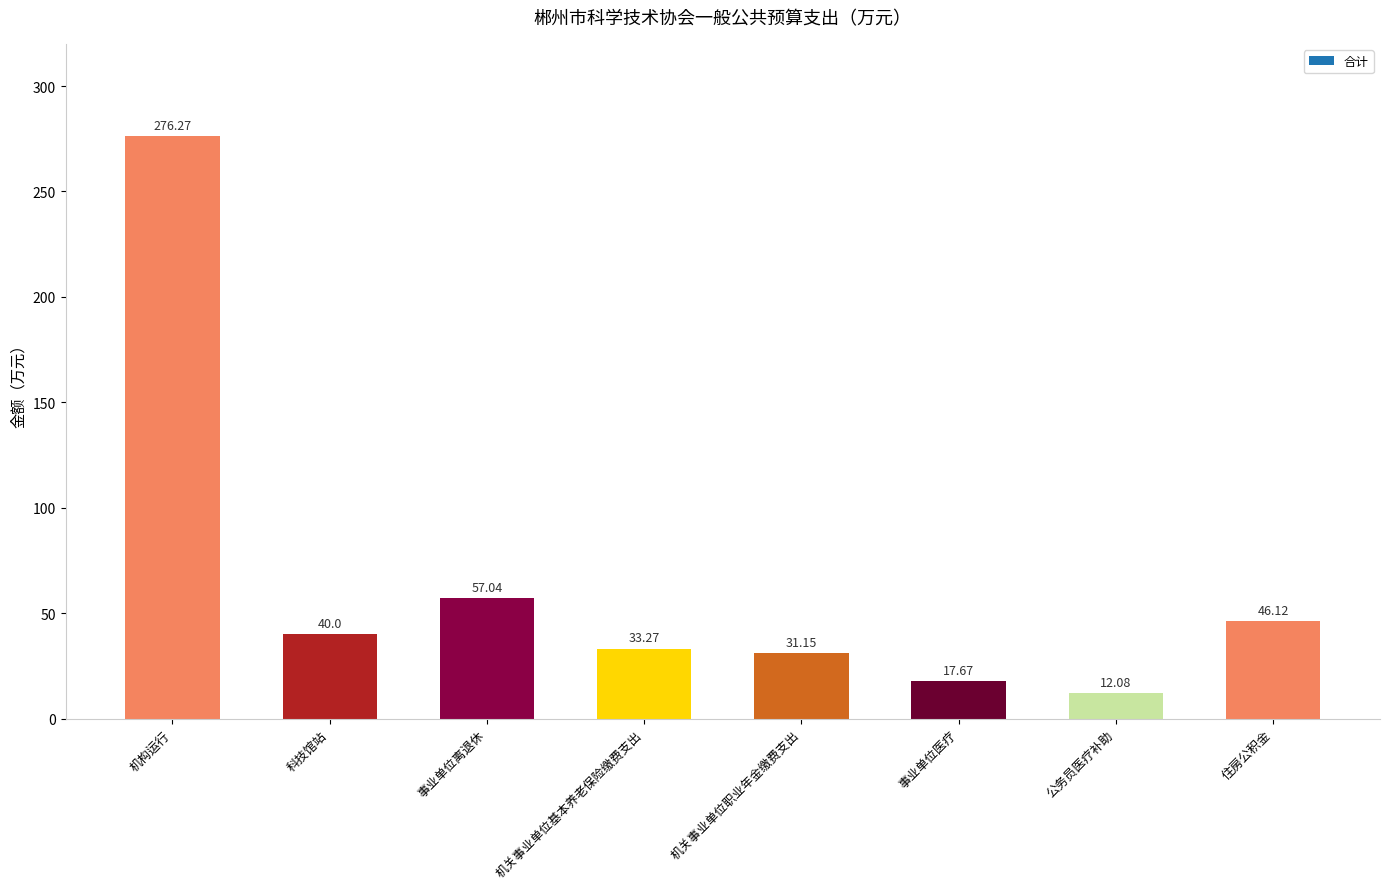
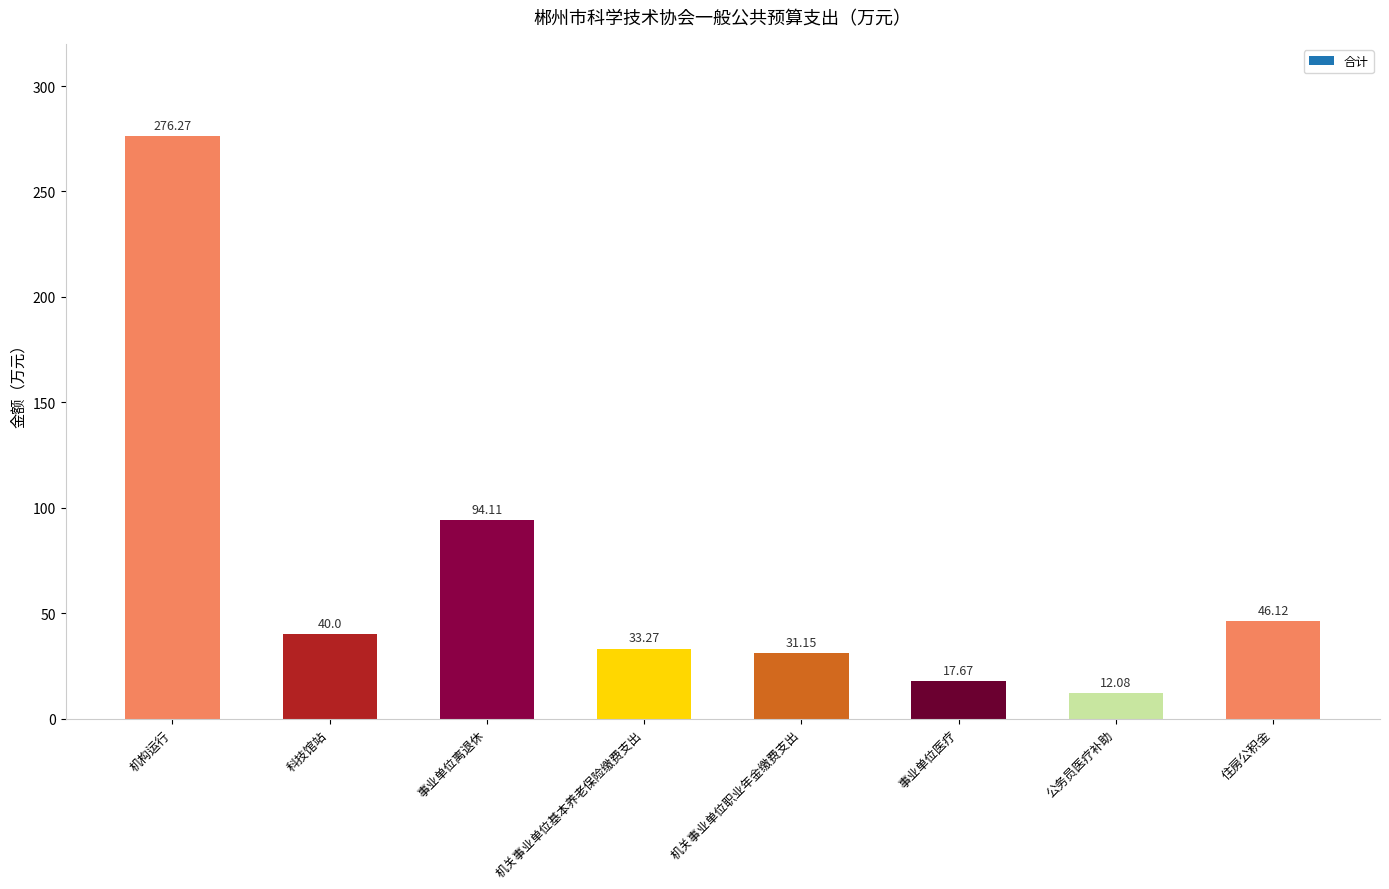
事业单位离退休: 57.04 -> 94.11
